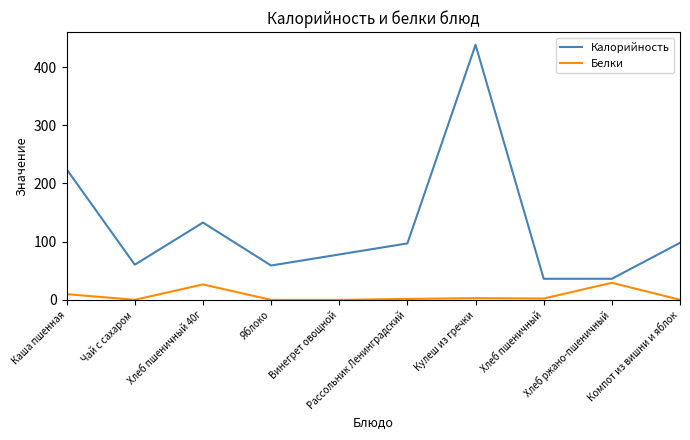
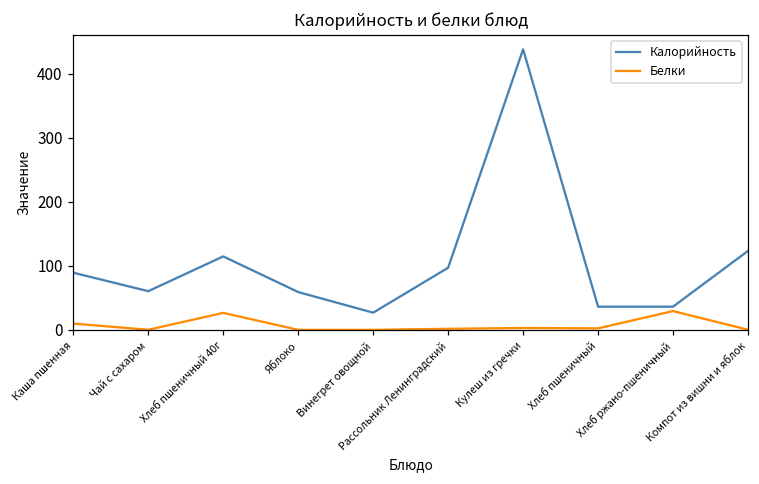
Калорийность, Каша пшенная: 220 -> 90
Калорийность, Хлеб пшеничный 40г: 130 -> 110
Калорийность, Винегрет овощной: 80 -> 30
Калорийность, Компот из вишни и яблок: 100 -> 120
